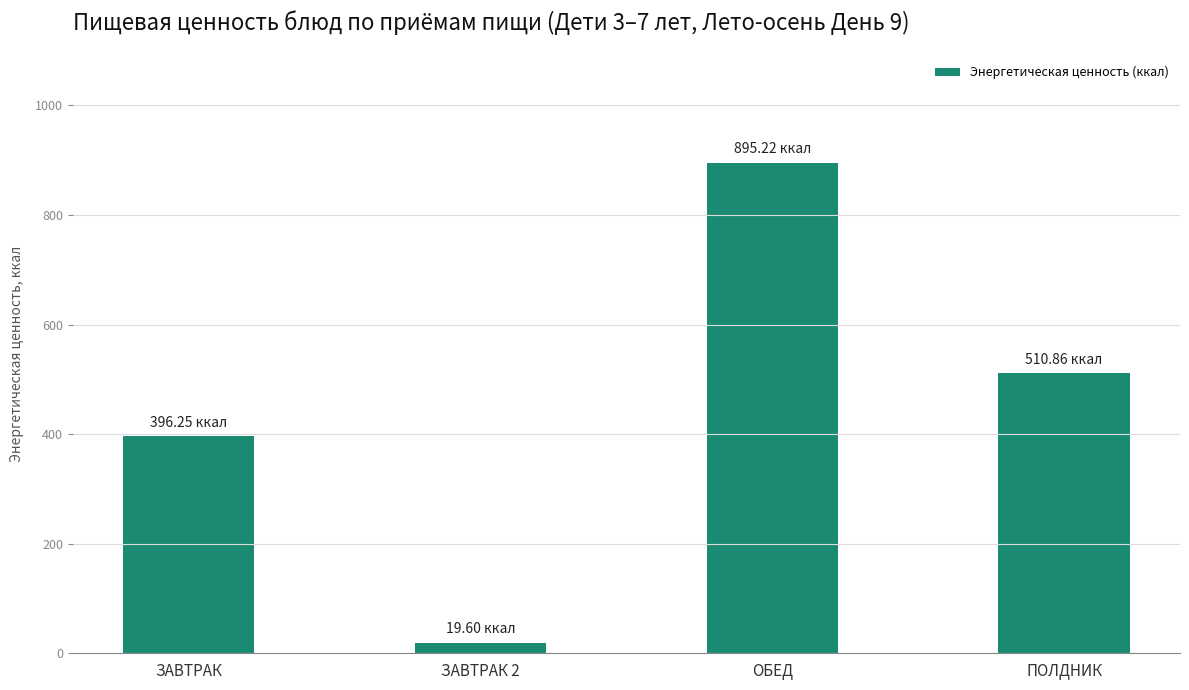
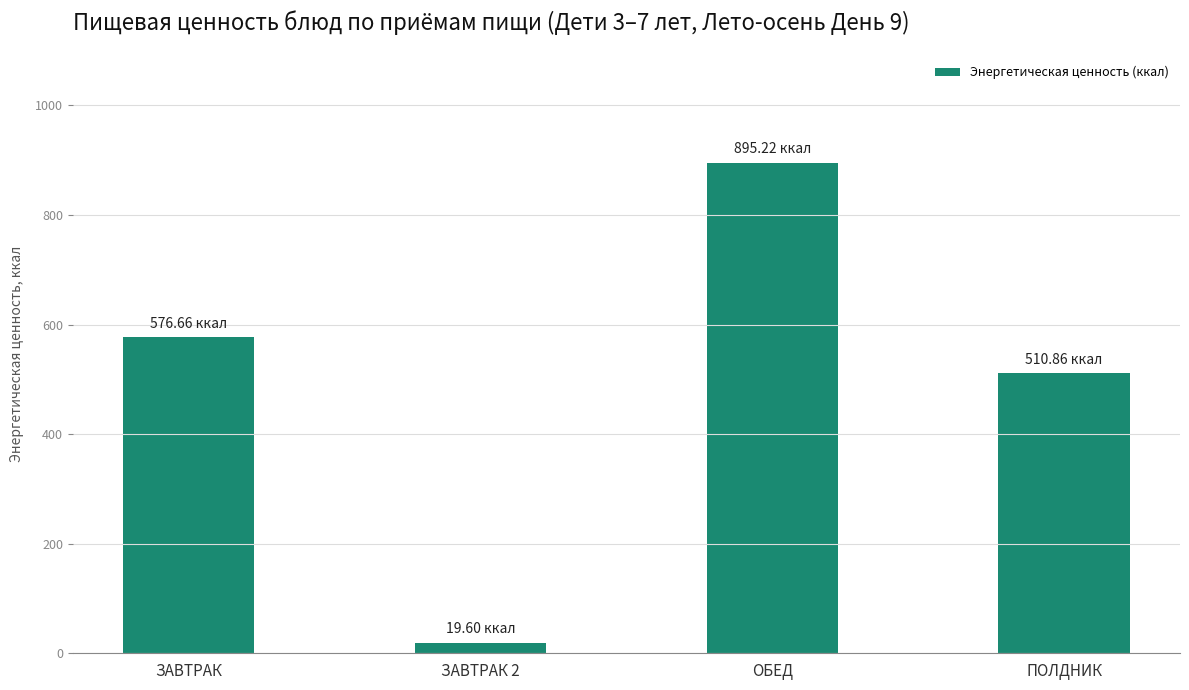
ЗАВТРАК: 396.25 -> 576.66
